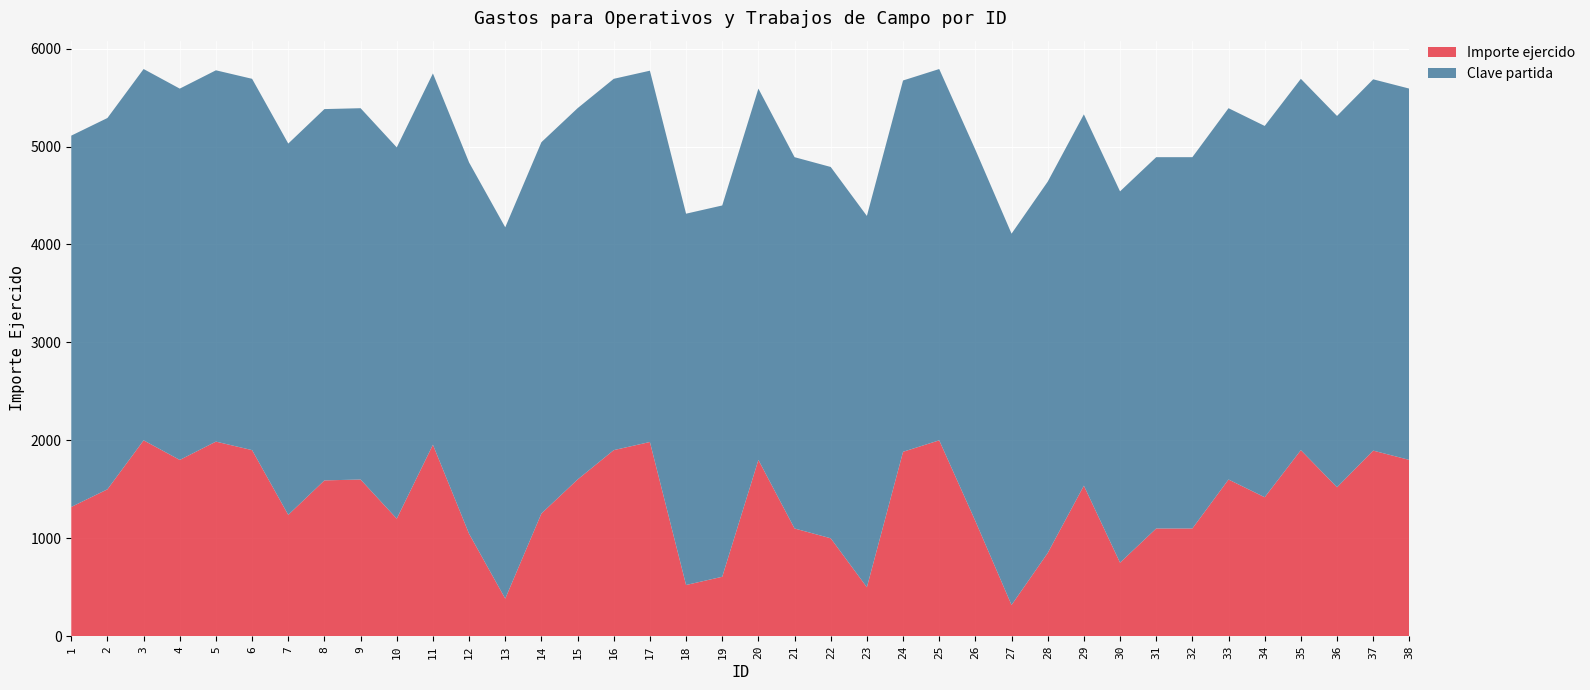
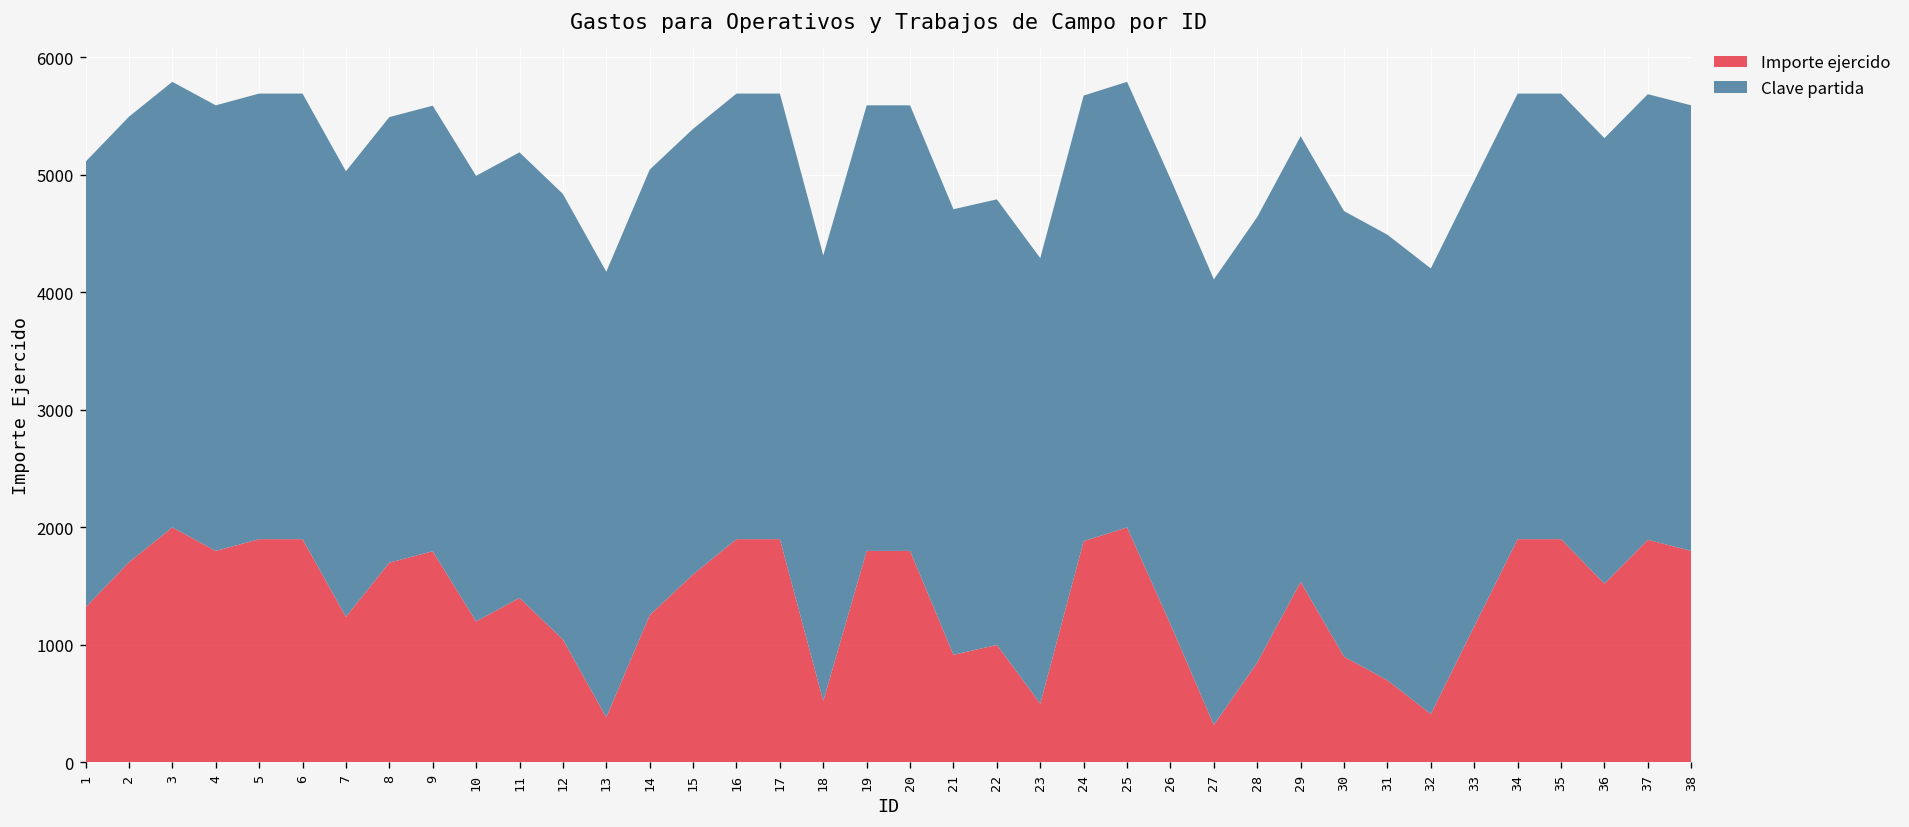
Importe ejercido, 2: 1500 -> 1700
Importe ejercido, 5: 2000 -> 1900
Importe ejercido, 8: 1600 -> 1700
Importe ejercido, 9: 1600 -> 1800
Importe ejercido, 11: 2000 -> 1400
Importe ejercido, 17: 2000 -> 1900
Importe ejercido, 19: 600 -> 1800
Importe ejercido, 21: 1100 -> 900
Importe ejercido, 30: 800 -> 900
Importe ejercido, 31: 1100 -> 700
Importe ejercido, 32: 1100 -> 400
Importe ejercido, 33: 1600 -> 1200
Importe ejercido, 34: 1400 -> 1900
